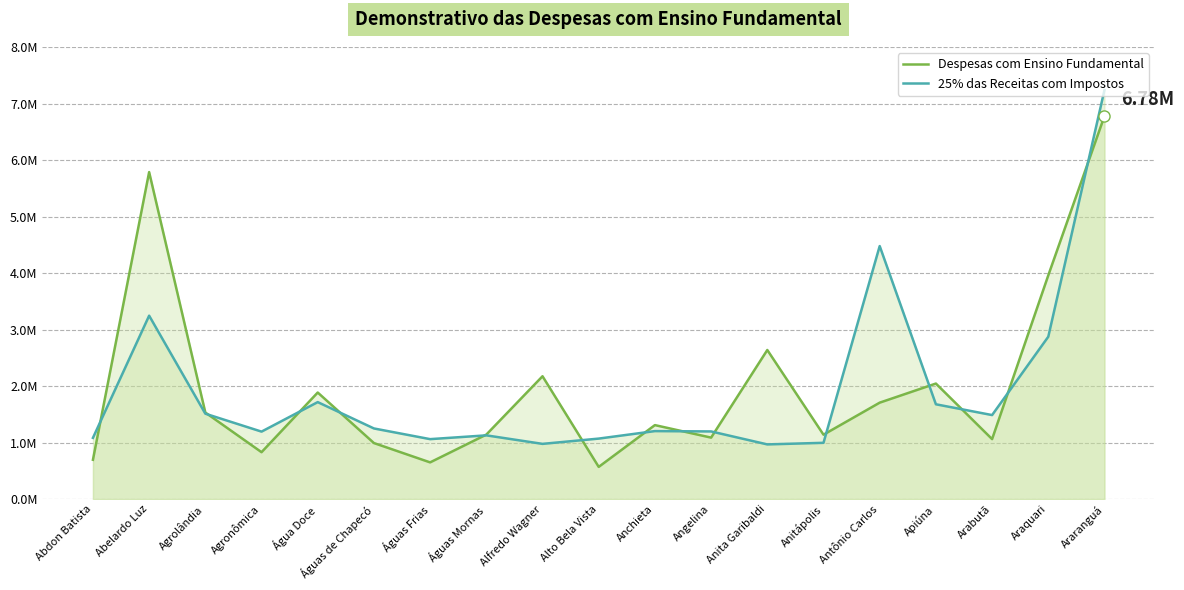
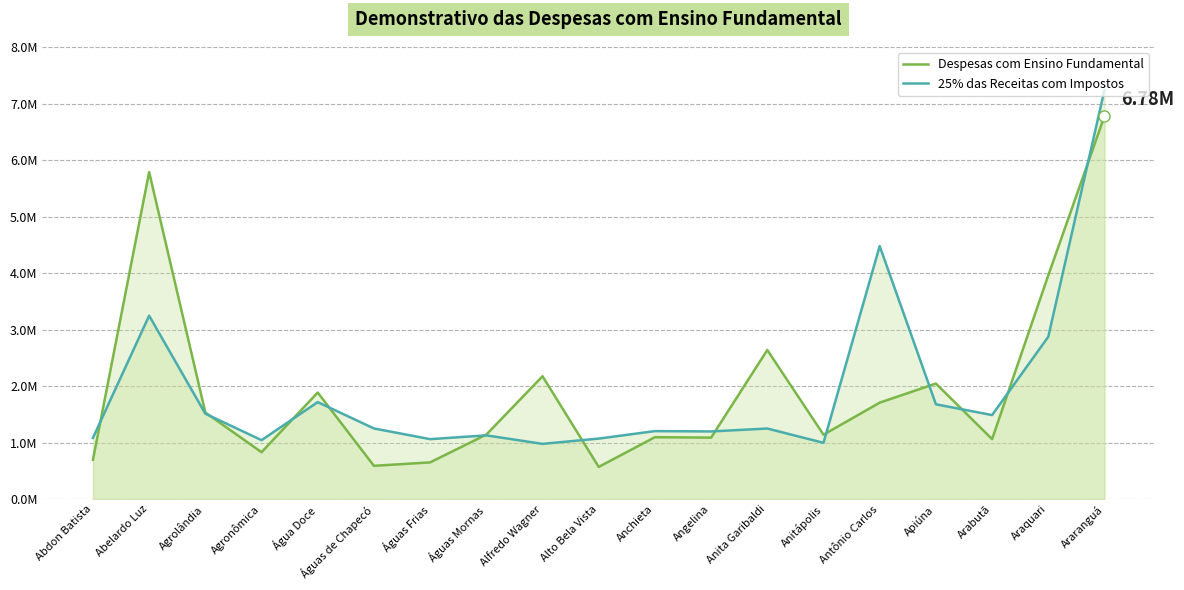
25% das Receitas com Impostos, Agronômica: 1200000 -> 1000000
Despesas com Ensino Fundamental, Águas de Chapecó: 1000000 -> 600000
Despesas com Ensino Fundamental, Anchieta: 1300000 -> 1100000
25% das Receitas com Impostos, Anita Garibaldi: 1000000 -> 1200000
